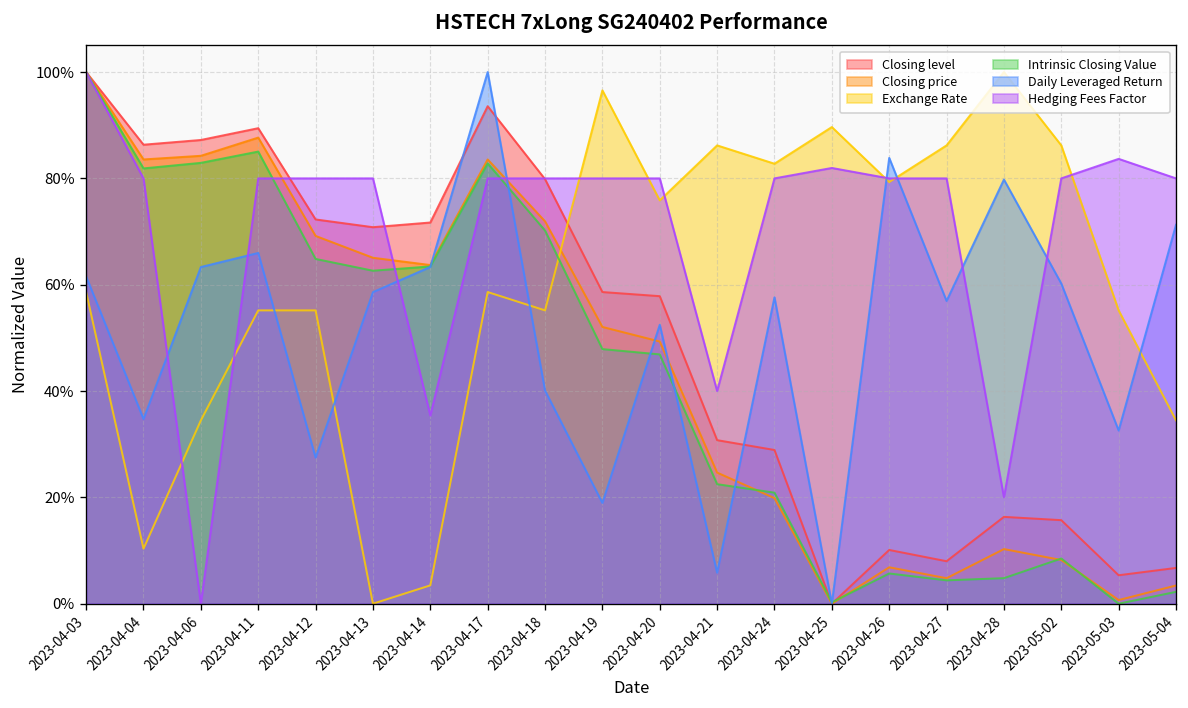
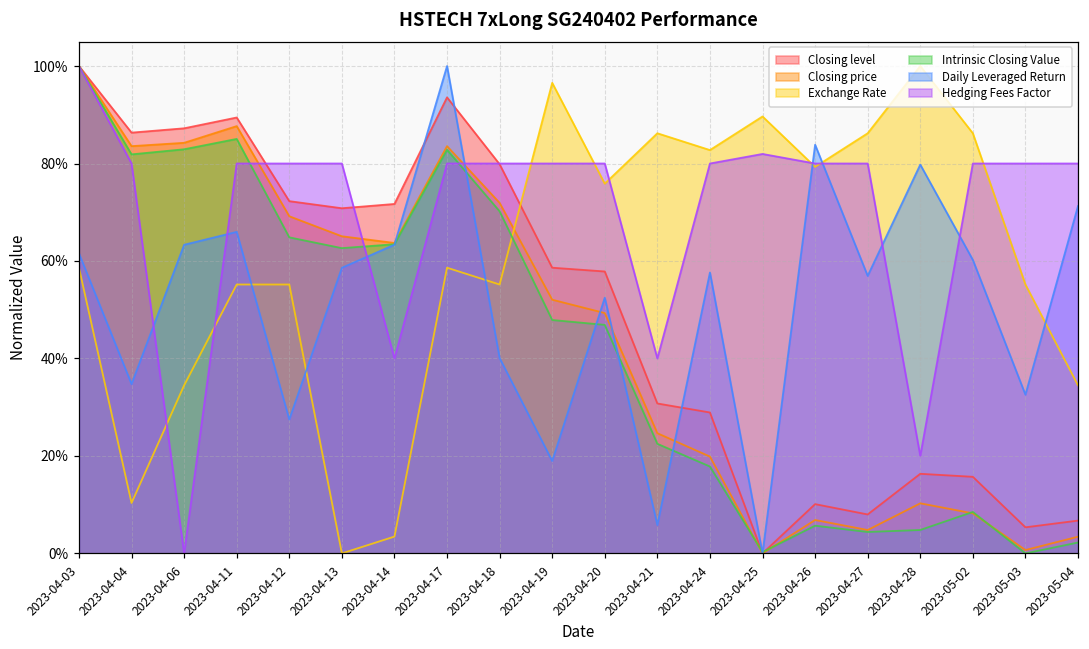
Hedging Fees Factor, 2023-04-14: 35% -> 40%
Intrinsic Closing Value, 2023-04-24: 21% -> 18%
Hedging Fees Factor, 2023-05-03: 84% -> 80%
